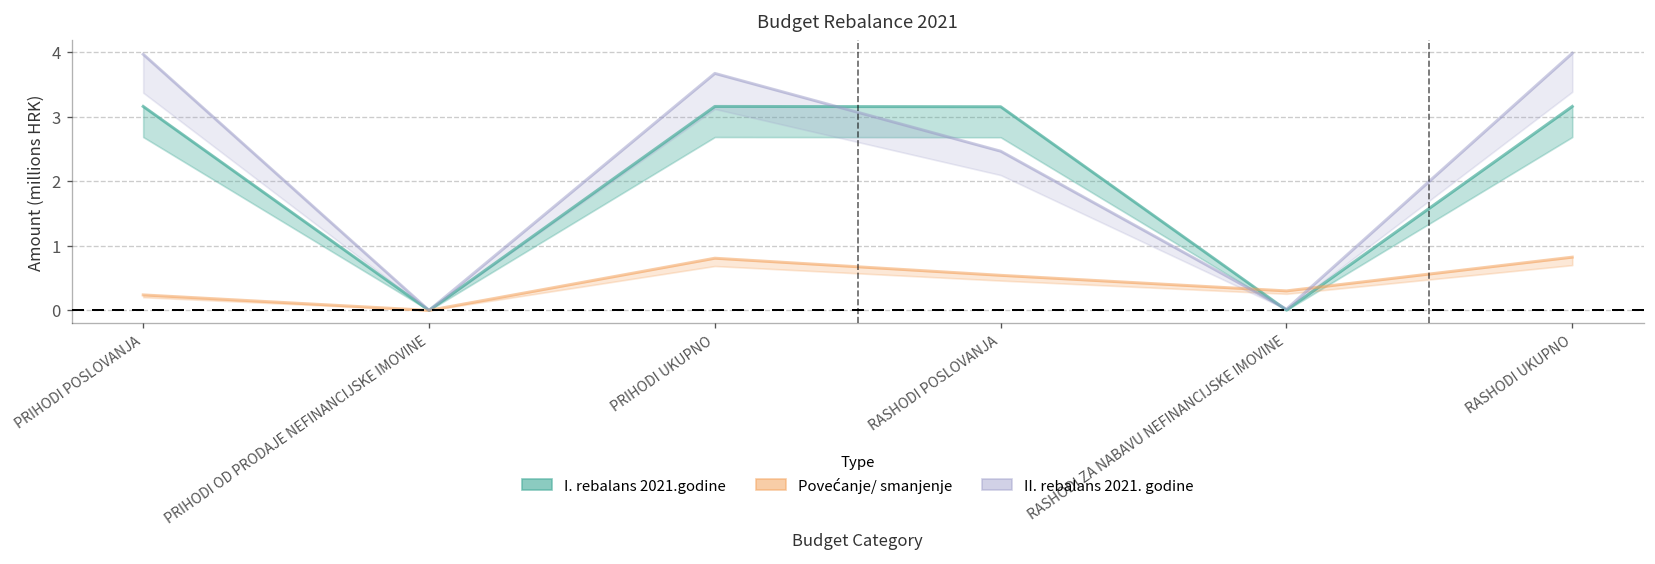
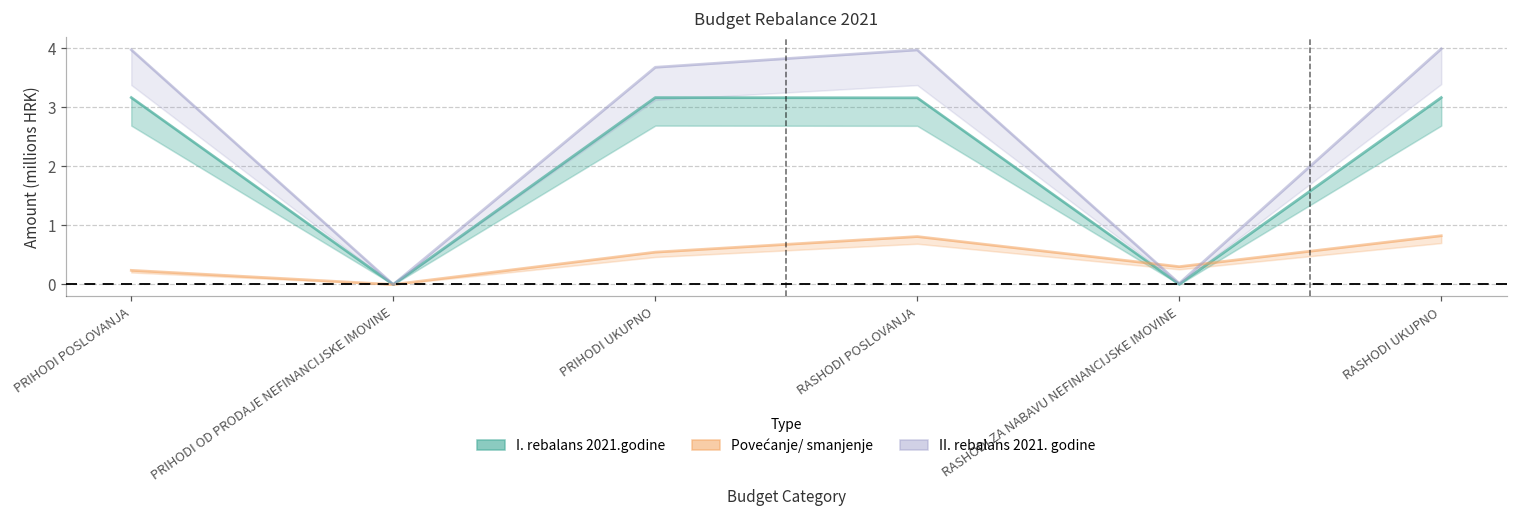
Povećanje/ smanjenje, PRIHODI UKUPNO: 0.8 -> 0.5
Povećanje/ smanjenje, RASHODI POSLOVANJA: 0.5 -> 0.8
II. rebalans 2021. godine, RASHODI POSLOVANJA: 2.5 -> 4.0
